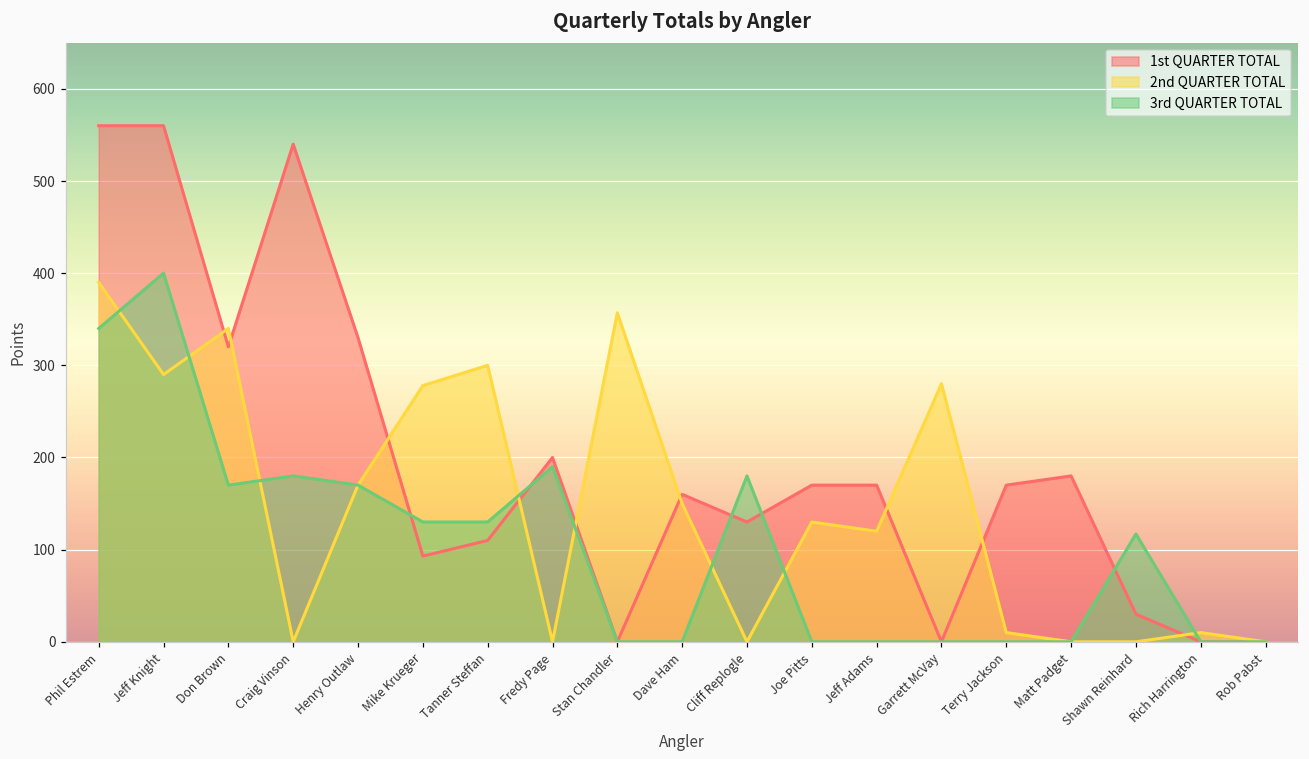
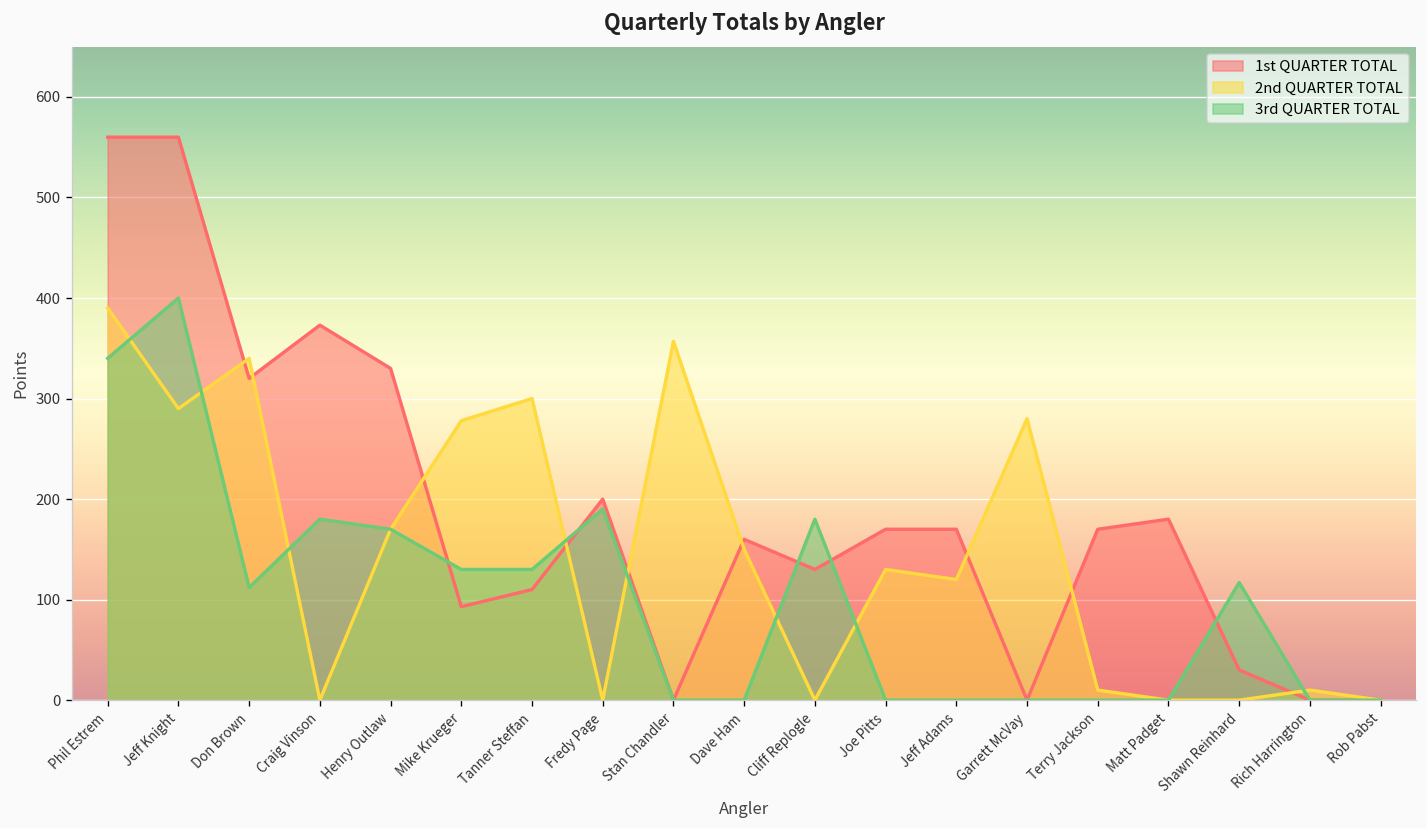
3rd QUARTER TOTAL, Don Brown: 170 -> 110
1st QUARTER TOTAL, Craig Vinson: 540 -> 370
